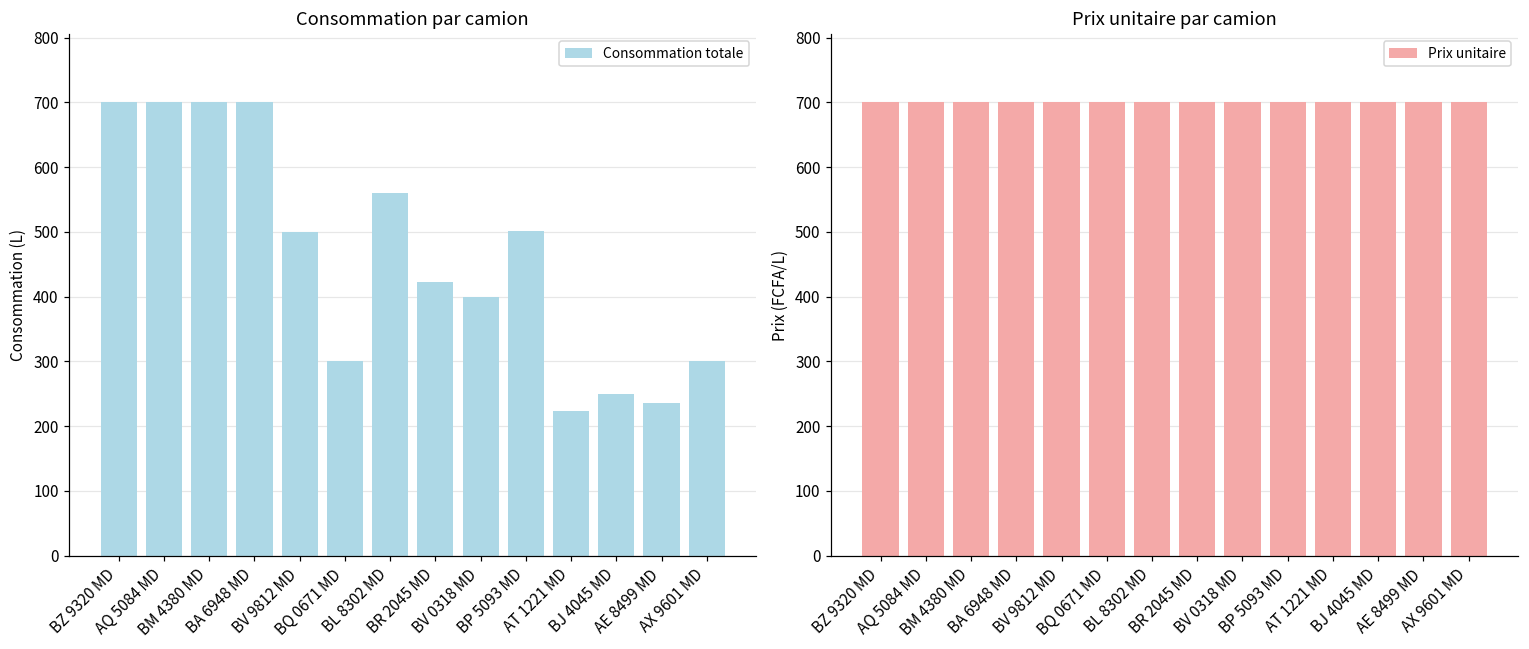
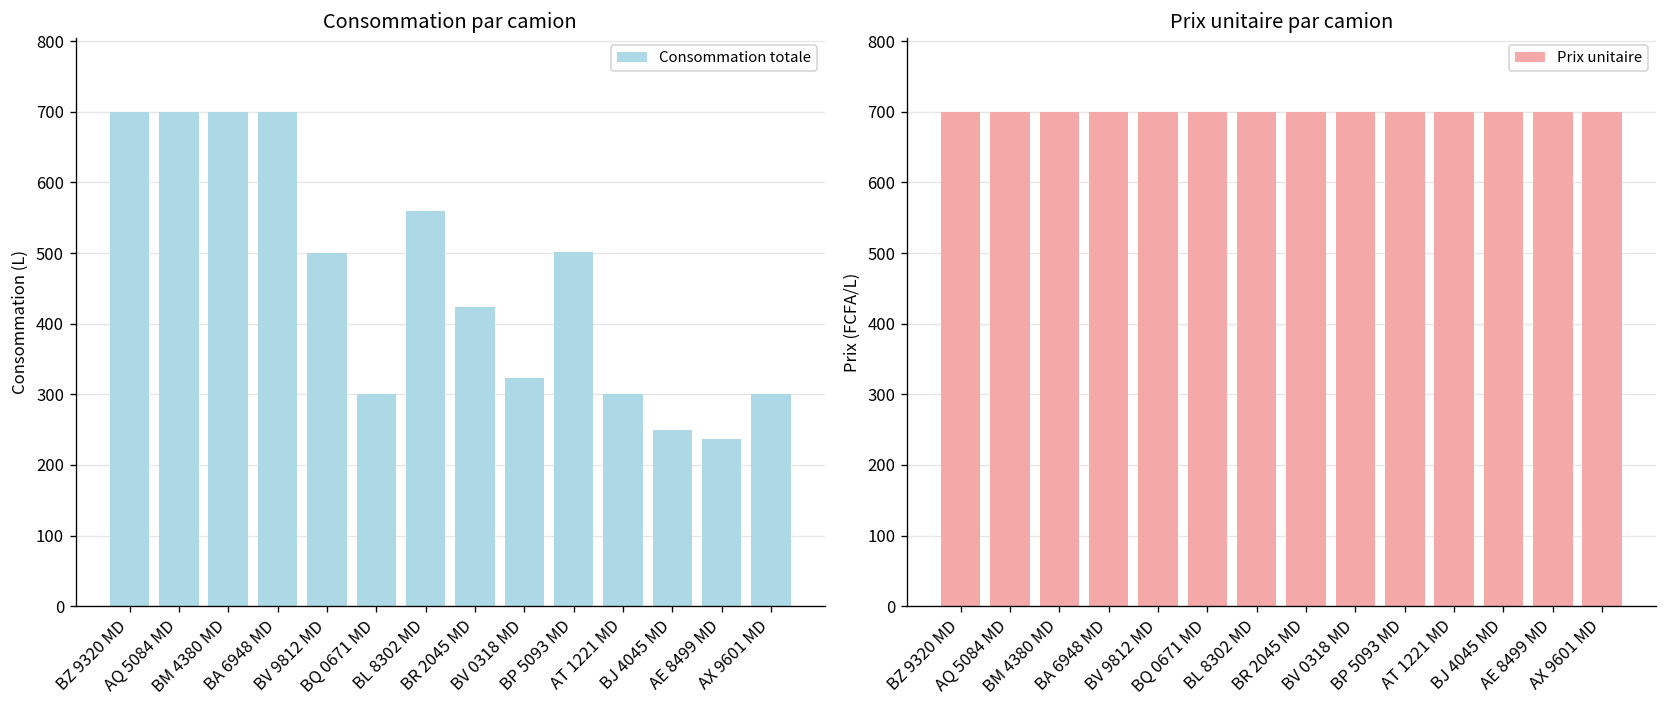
Consommation par camion, BV 0318 MD: 400 -> 320
Consommation par camion, AT 1221 MD: 220 -> 300
